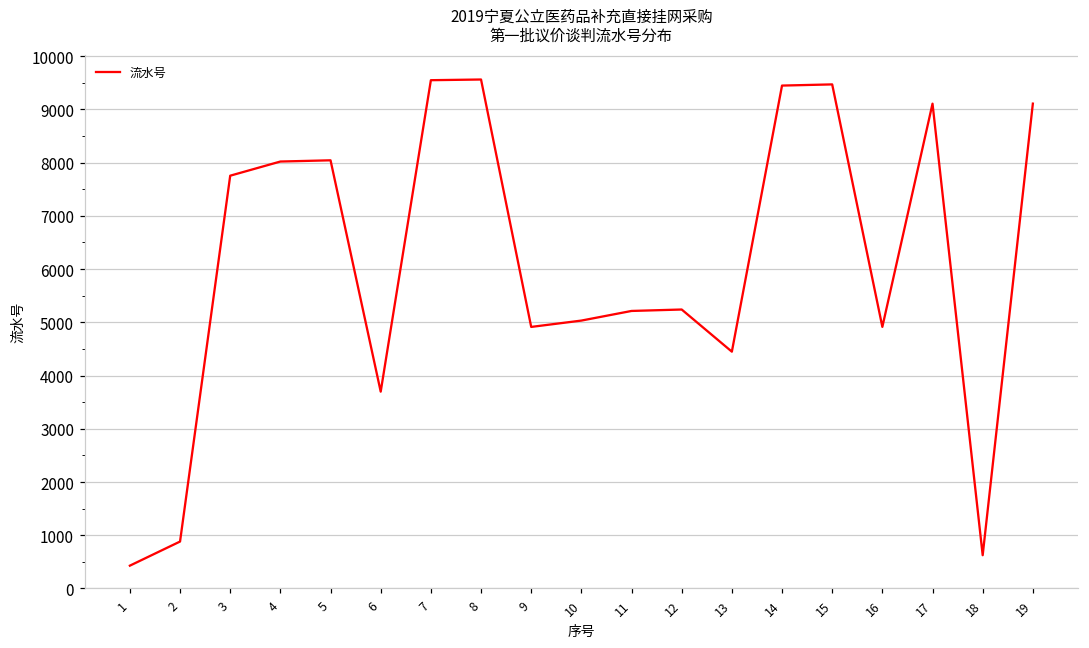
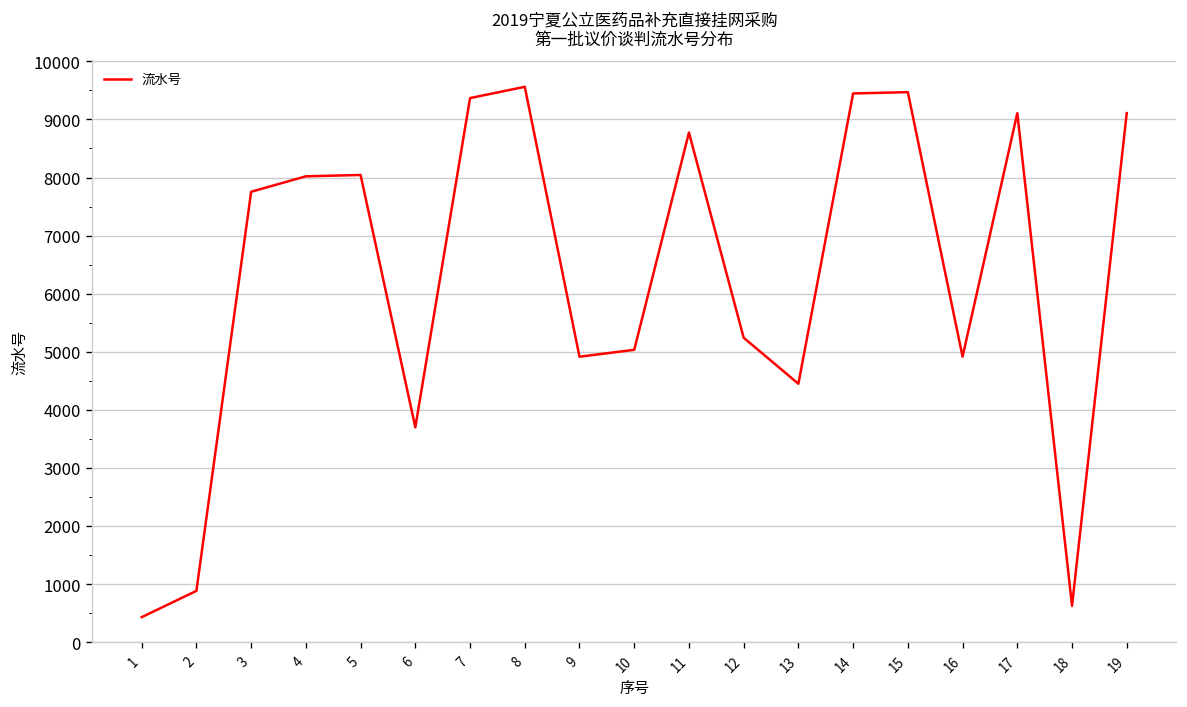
7: 9500 -> 9400
11: 5200 -> 8800
